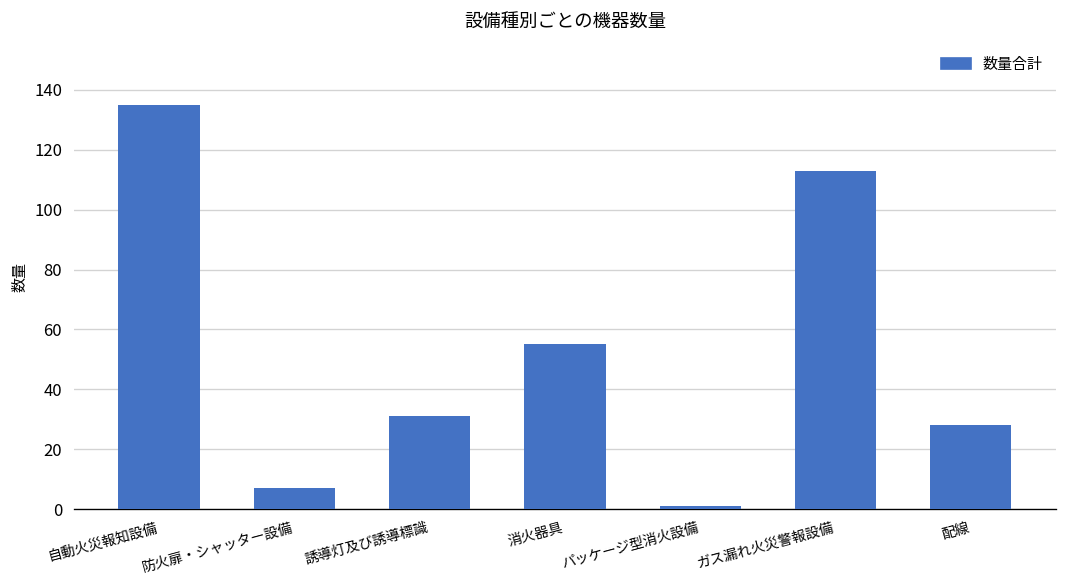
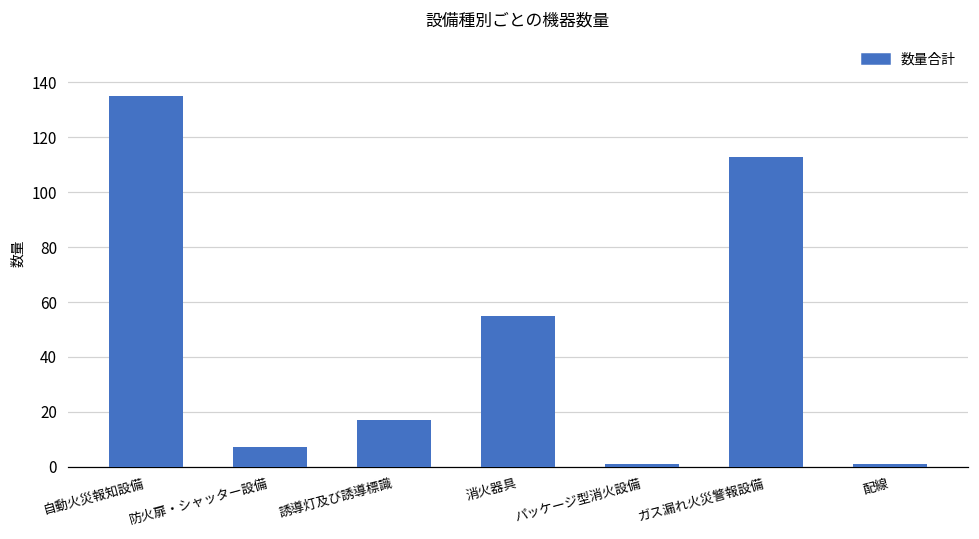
誘導灯及び誘導標識: 31 -> 17
配線: 28 -> 1
